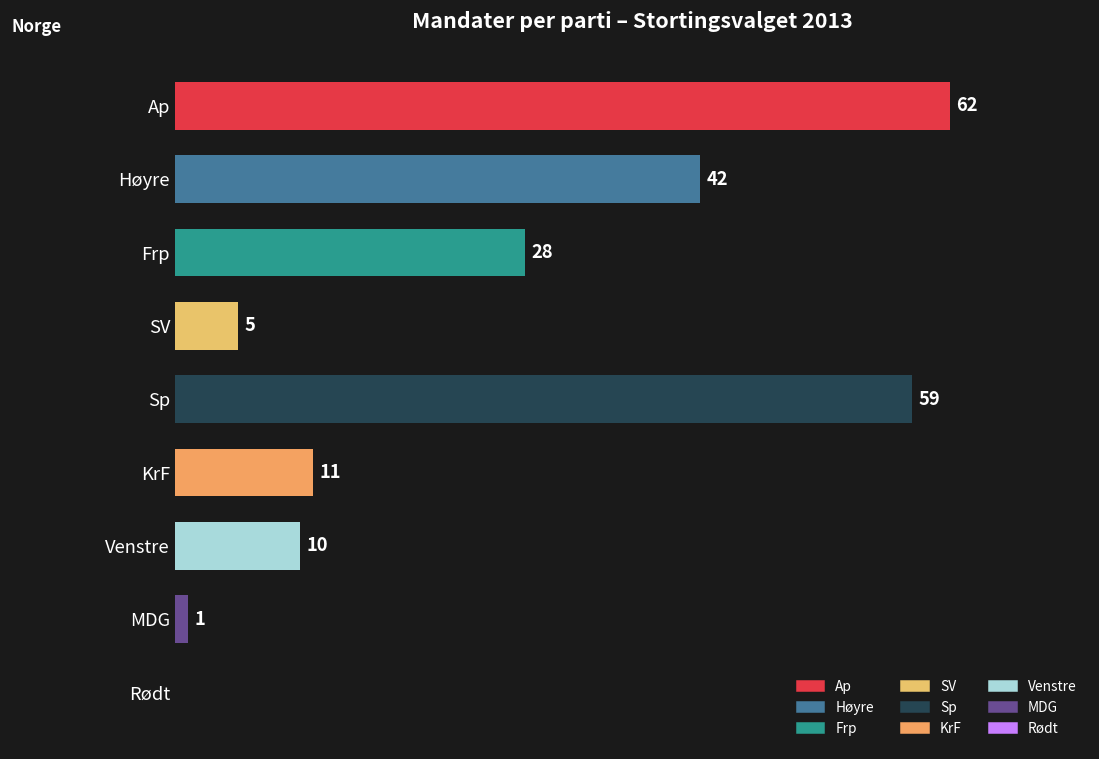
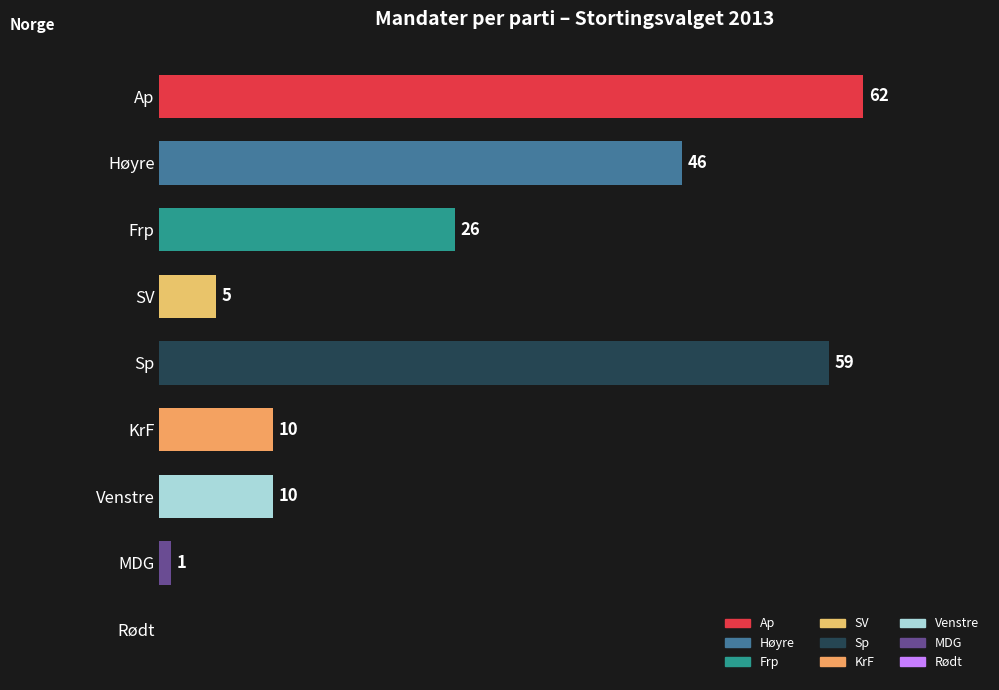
Høyre: 42 -> 46
Frp: 28 -> 26
KrF: 11 -> 10
